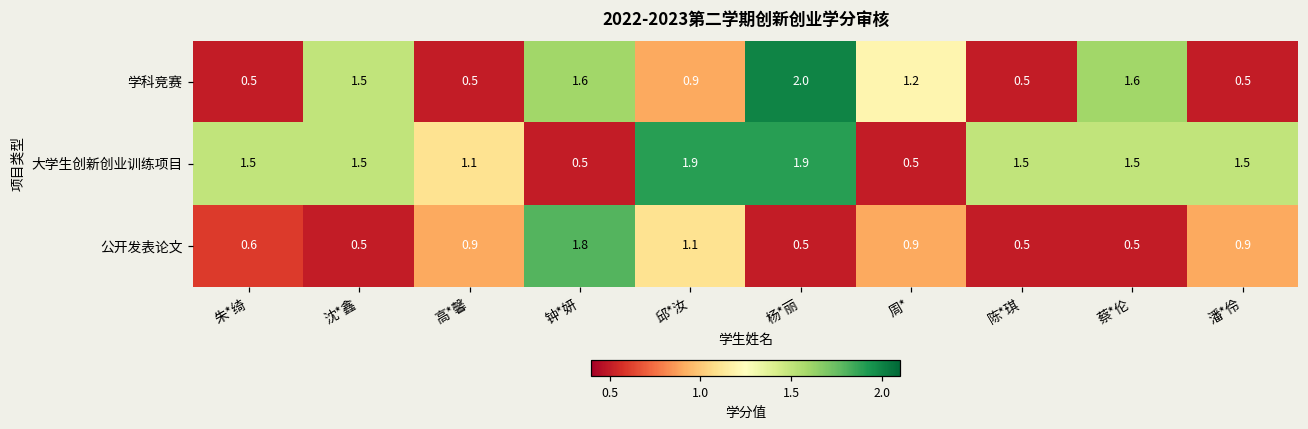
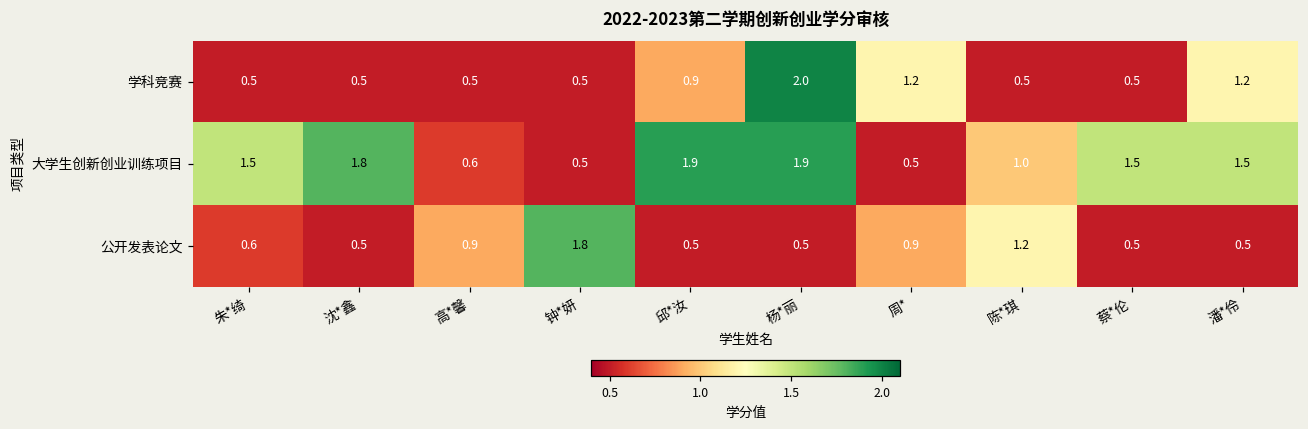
学科竞赛, 沈*鑫: 1.5 -> 0.5
学科竞赛, 钟*妍: 1.6 -> 0.5
学科竞赛, 蔡*伦: 1.6 -> 0.5
学科竞赛, 潘*伶: 0.5 -> 1.2
大学生创新创业训练项目, 沈*鑫: 1.5 -> 1.8
大学生创新创业训练项目, 高*馨: 1.1 -> 0.6
大学生创新创业训练项目, 陈*琪: 1.5 -> 1.0
公开发表论文, 邱*汝: 1.1 -> 0.5
公开发表论文, 陈*琪: 0.5 -> 1.2
公开发表论文, 潘*伶: 0.9 -> 0.5
